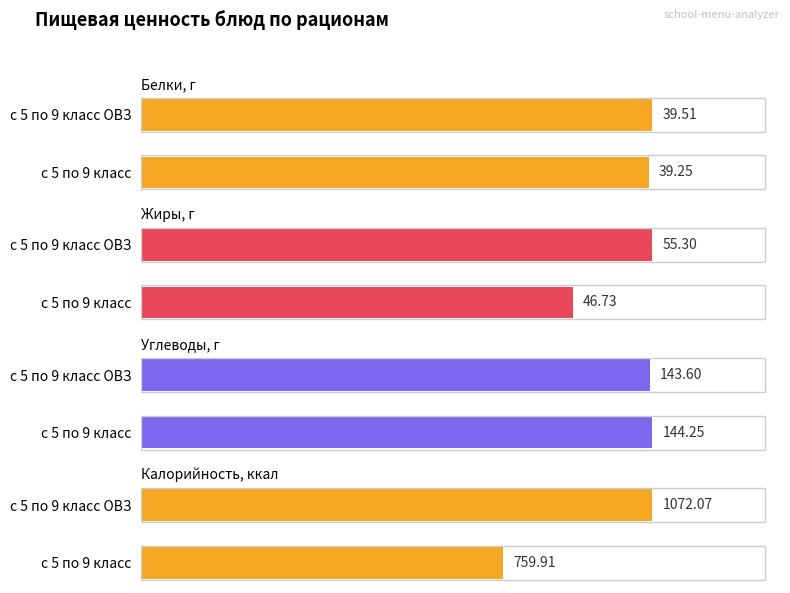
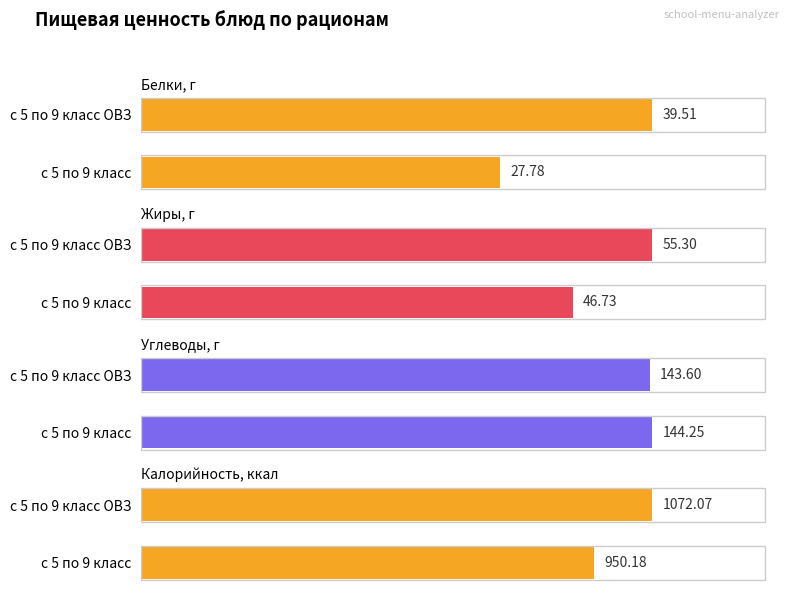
Белки, г, с 5 по 9 класс: 39.25 -> 27.78
Калорийность, ккал, с 5 по 9 класс: 759.91 -> 950.18
